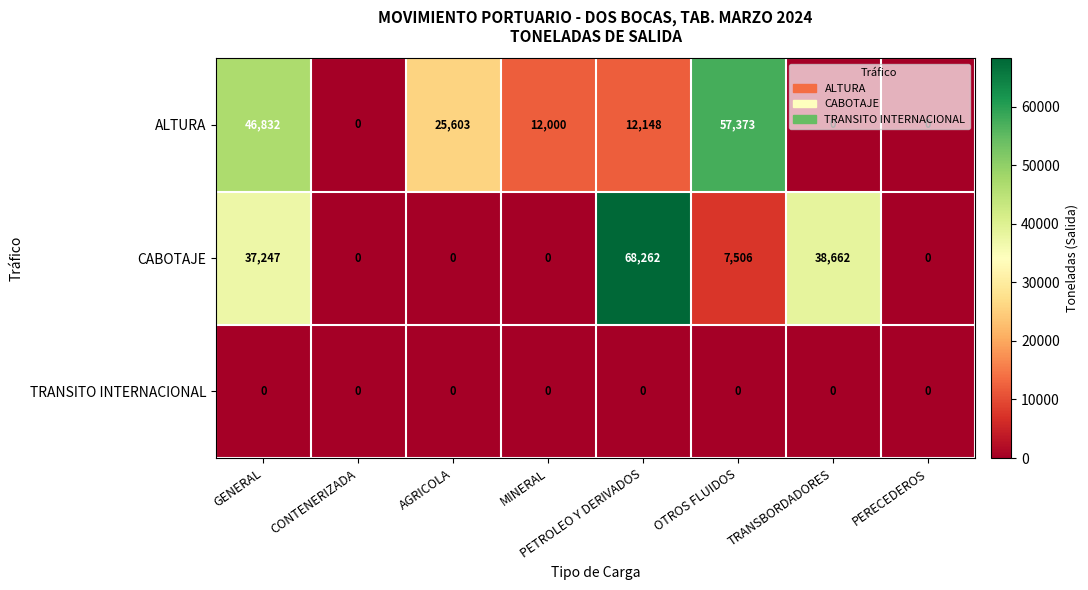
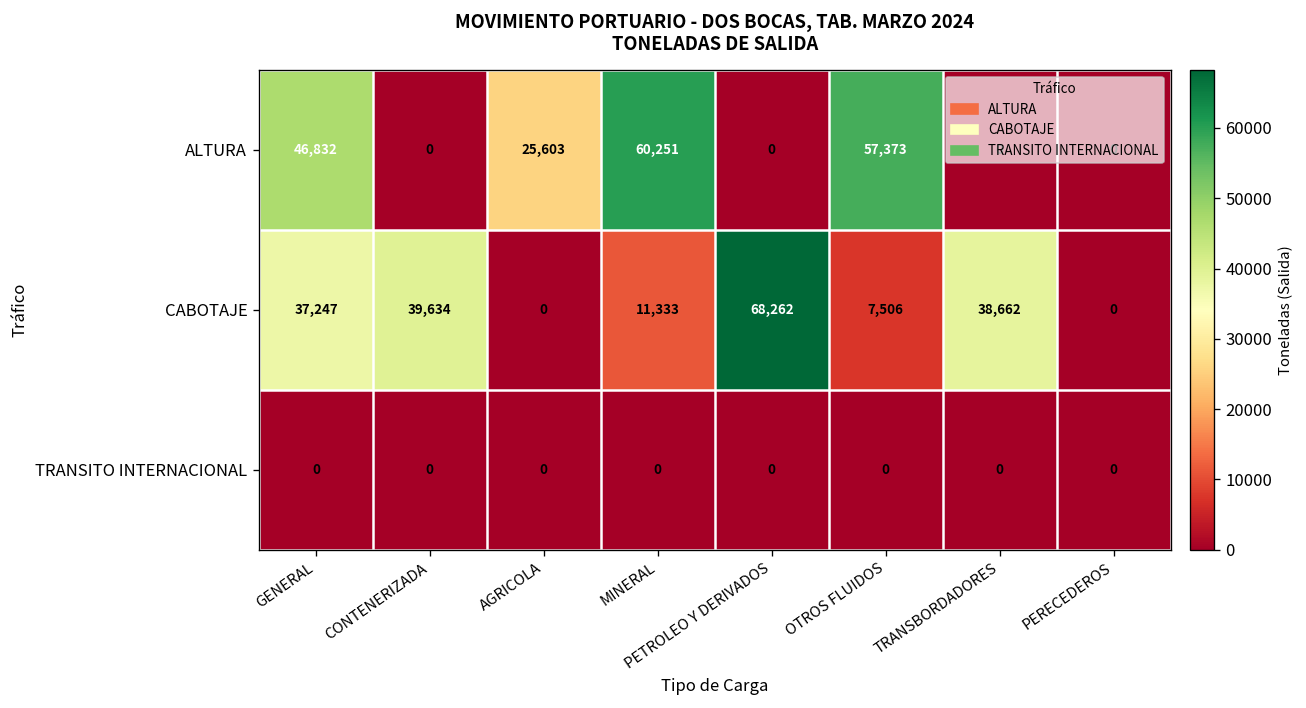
ALTURA, MINERAL: 12,000 -> 60,251
ALTURA, PETROLEO Y DERIVADOS: 12,148 -> 0
CABOTAJE, CONTENERIZADA: 0 -> 39,634
CABOTAJE, MINERAL: 0 -> 11,333
